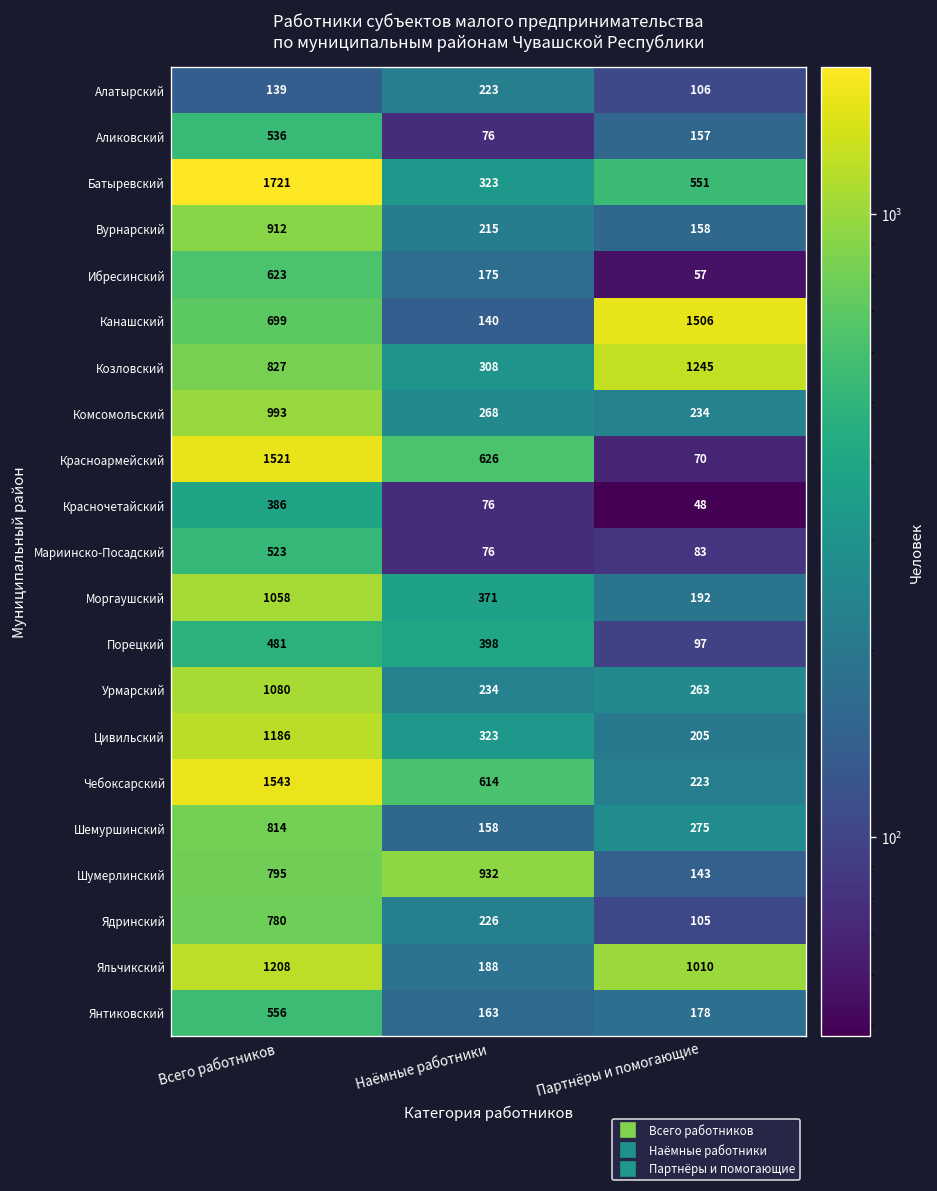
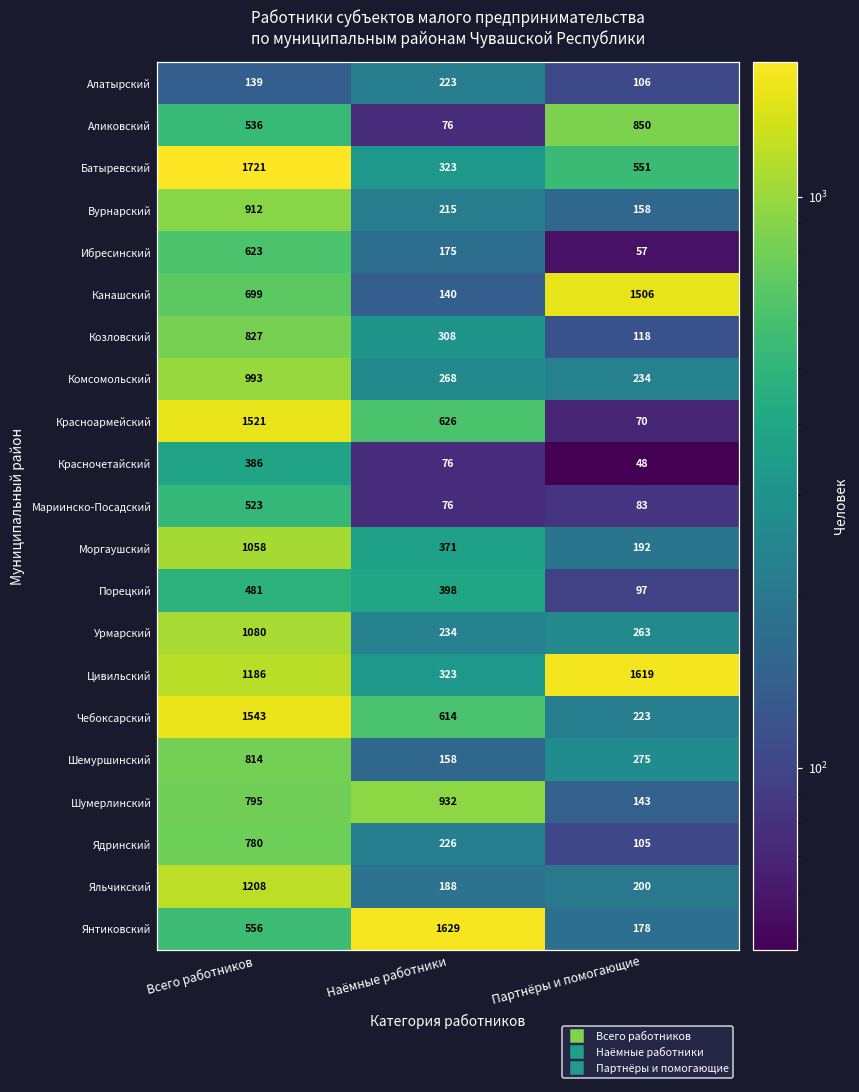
Аликовский, Партнёры и помогающие: 157 -> 850
Козловский, Партнёры и помогающие: 1245 -> 118
Цивильский, Партнёры и помогающие: 205 -> 1619
Яльчикский, Партнёры и помогающие: 1010 -> 200
Янтиковский, Наёмные работники: 163 -> 1629
